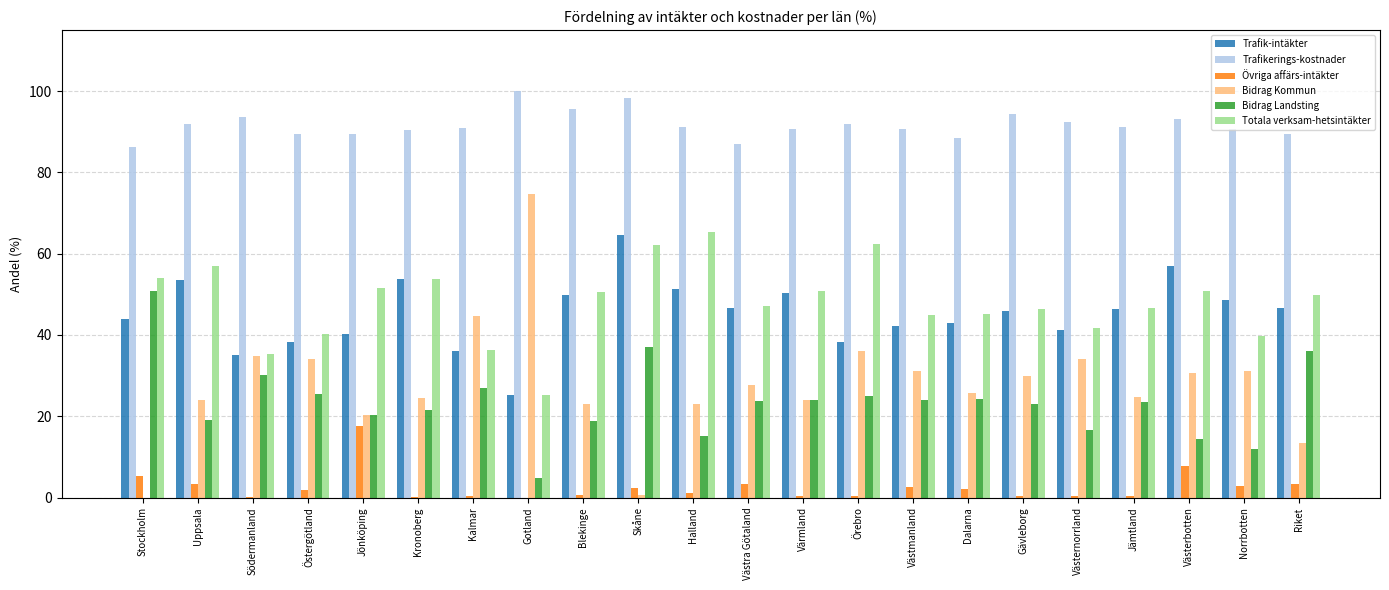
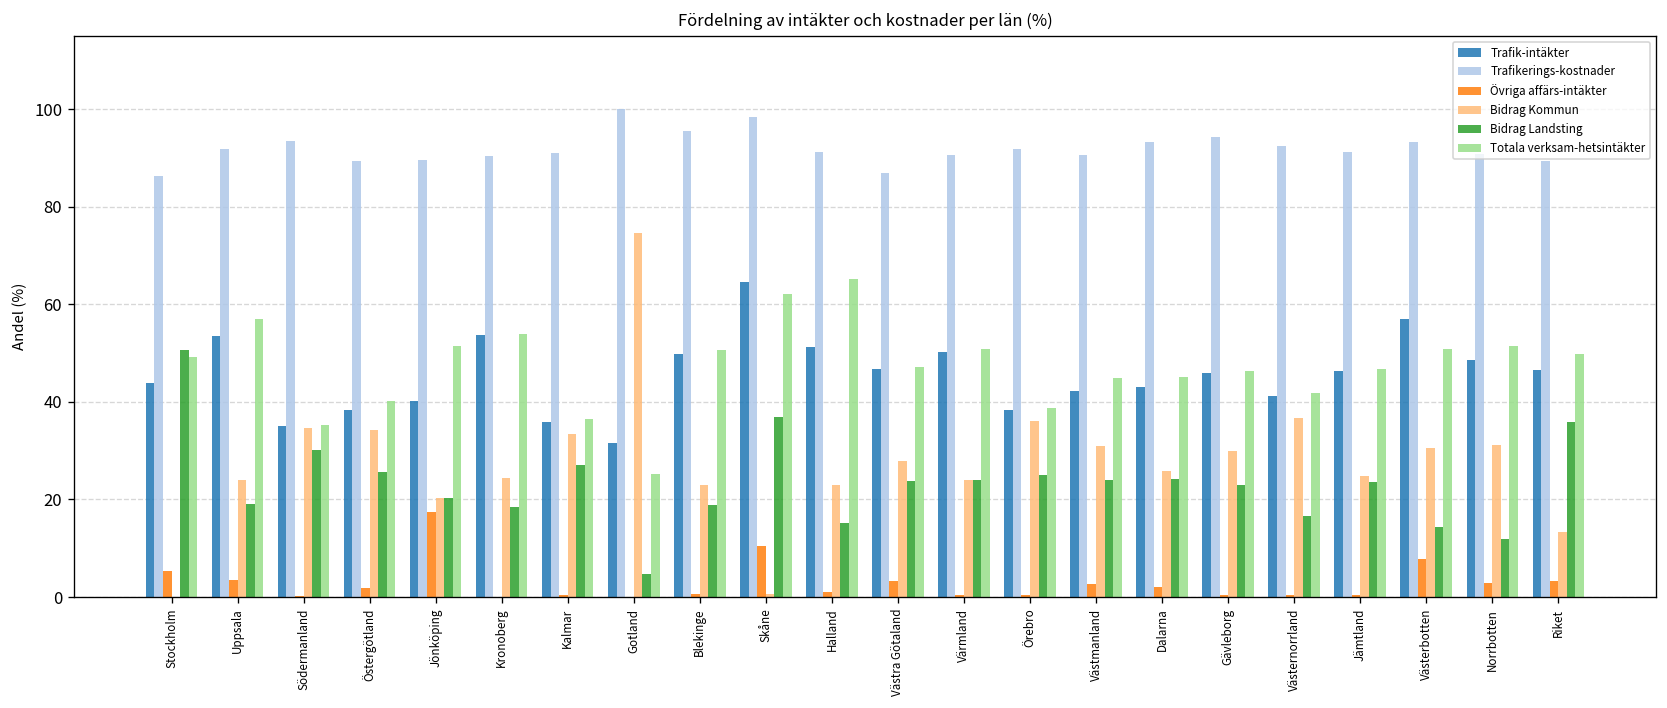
Totala verksam-hetsintäkter, Stockholm: 54 -> 49
Bidrag Landsting, Kronoberg: 22 -> 19
Bidrag Kommun, Kalmar: 45 -> 33
Trafik-intäkter, Gotland: 25 -> 32
Övriga affärs-intäkter, Skåne: 2 -> 11
Totala verksam-hetsintäkter, Örebro: 62 -> 39
Trafikerings-kostnader, Dalarna: 89 -> 93
Bidrag Kommun, Västernorrland: 34 -> 37
Totala verksam-hetsintäkter, Norrbotten: 40 -> 52
